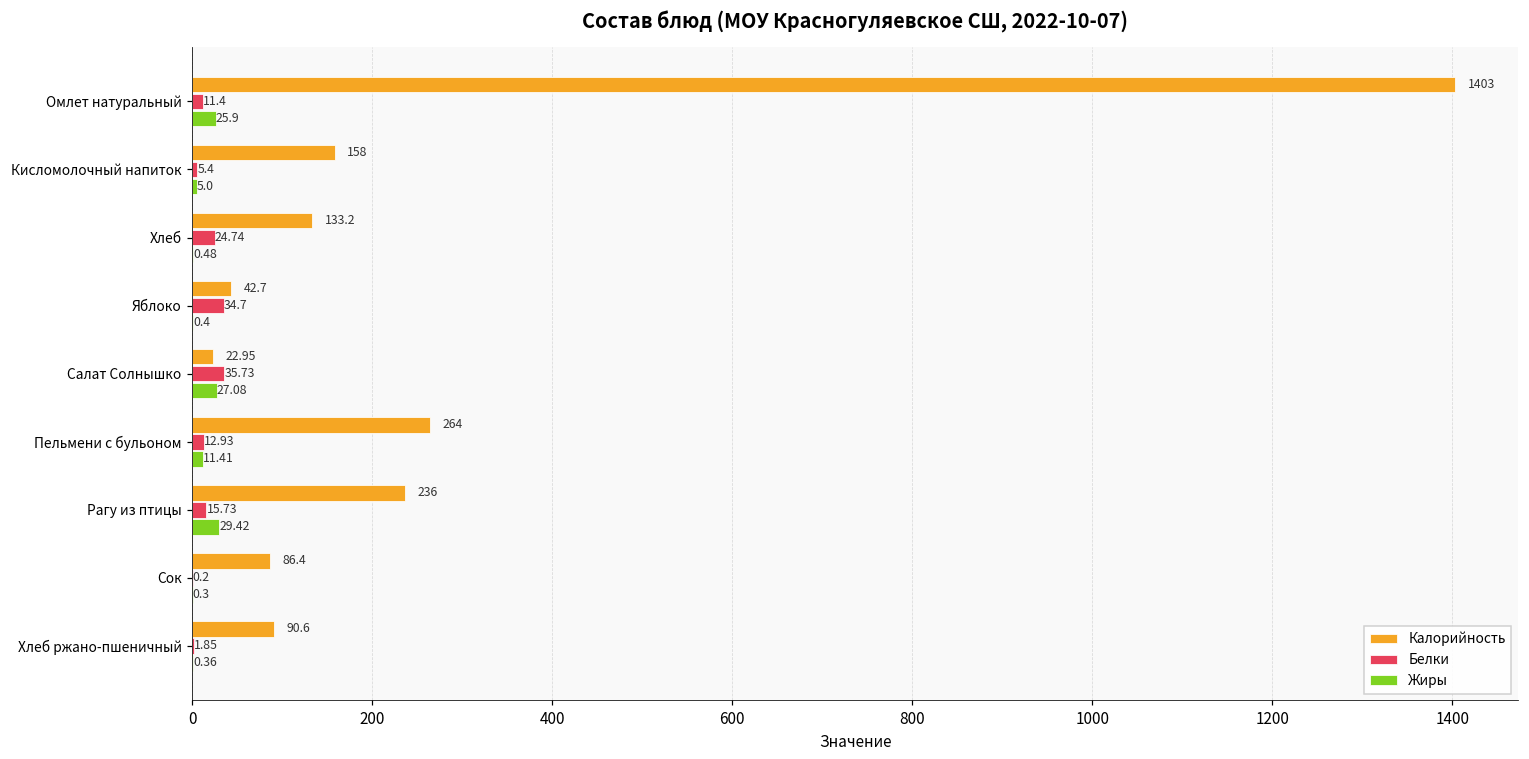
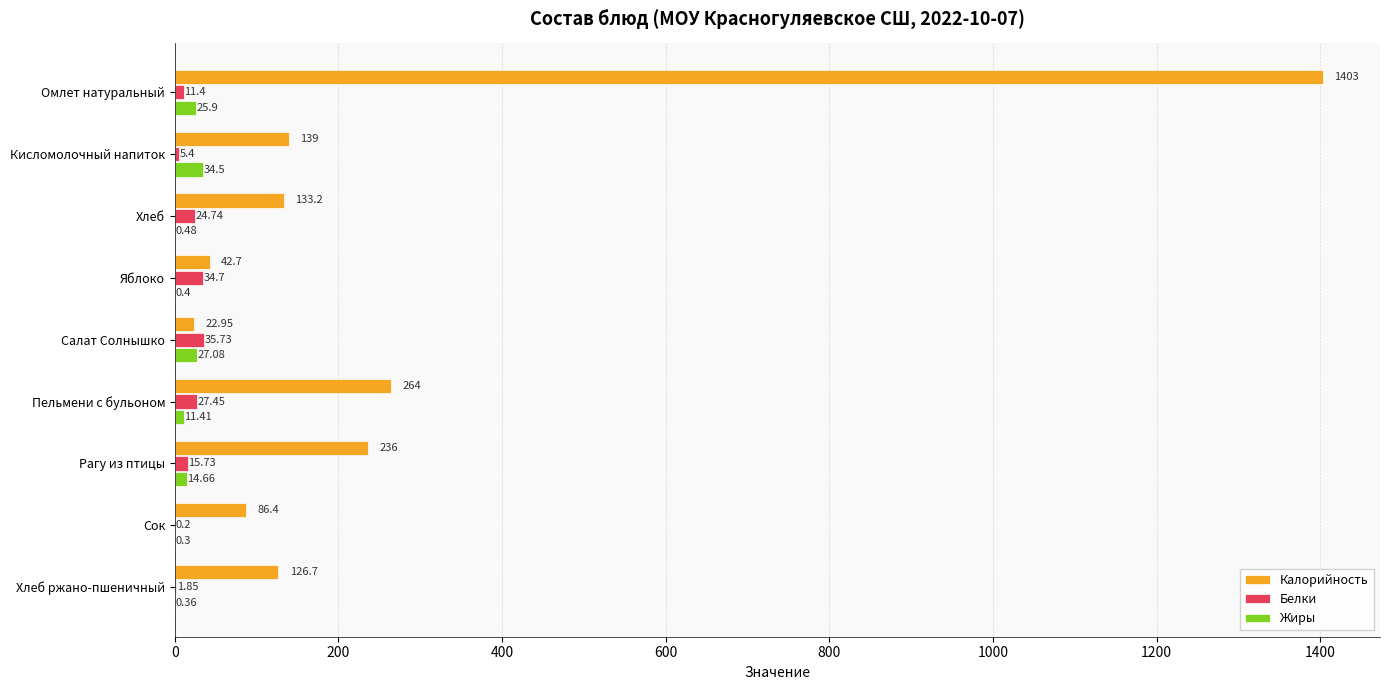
Калорийность, Кисломолочный напиток: 158 -> 139
Жиры, Кисломолочный напиток: 5.0 -> 34.5
Белки, Пельмени с бульоном: 12.93 -> 27.45
Жиры, Рагу из птицы: 29.42 -> 14.66
Калорийность, Хлеб ржано-пшеничный: 90.6 -> 126.7
